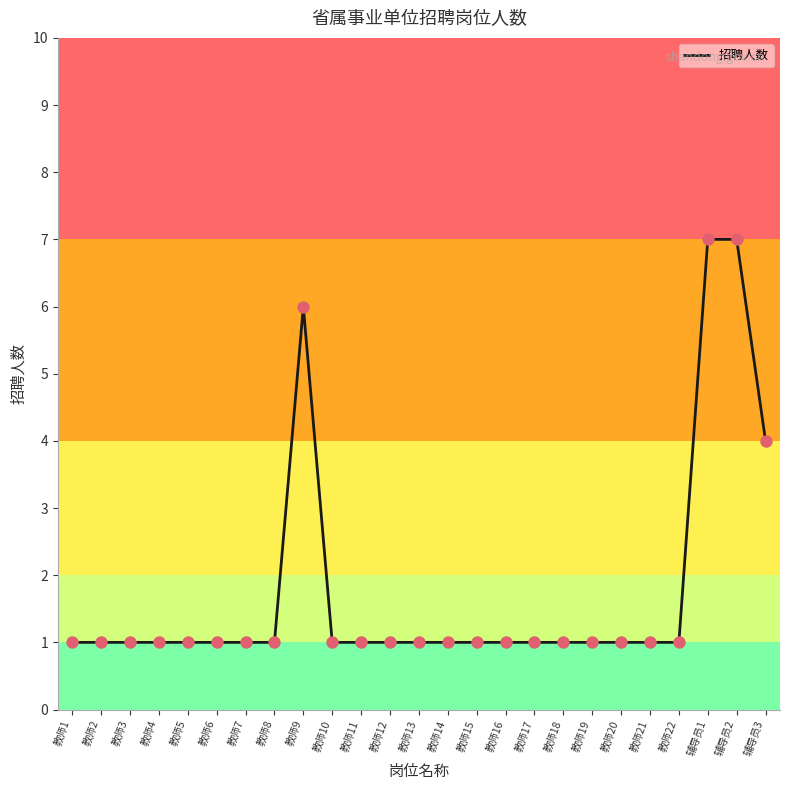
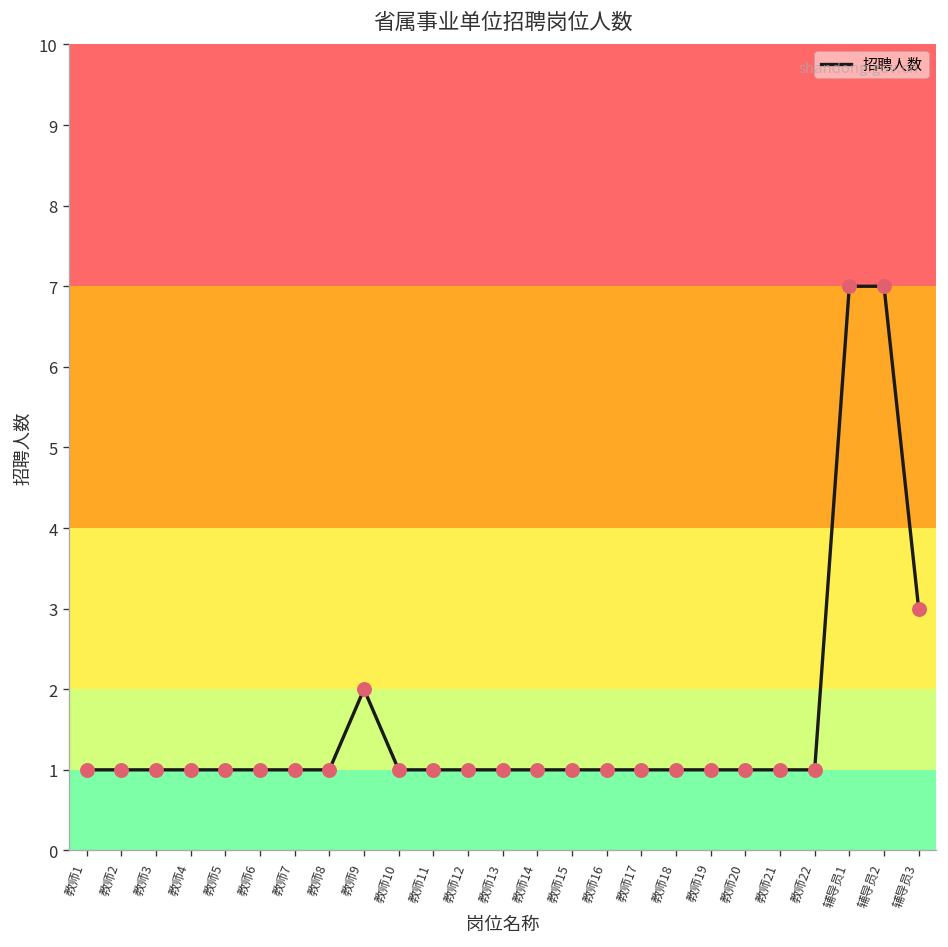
教师9: 6 -> 2
辅导员3: 4 -> 3
